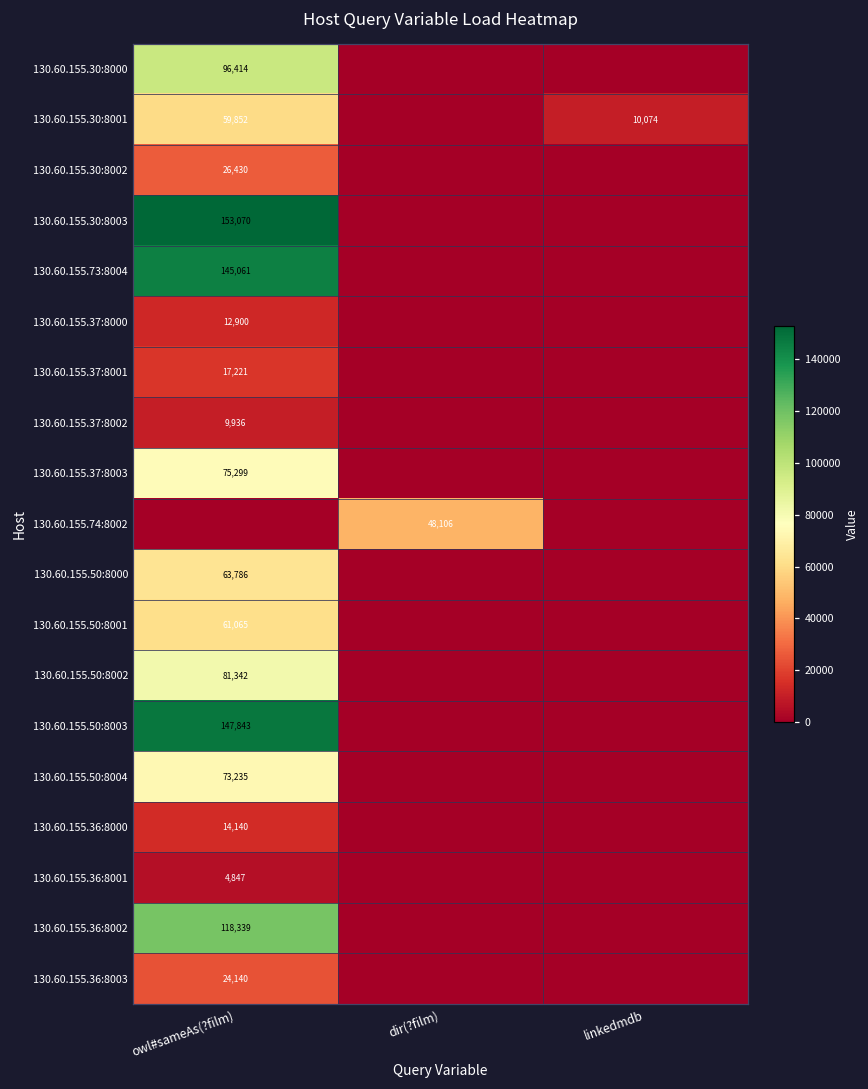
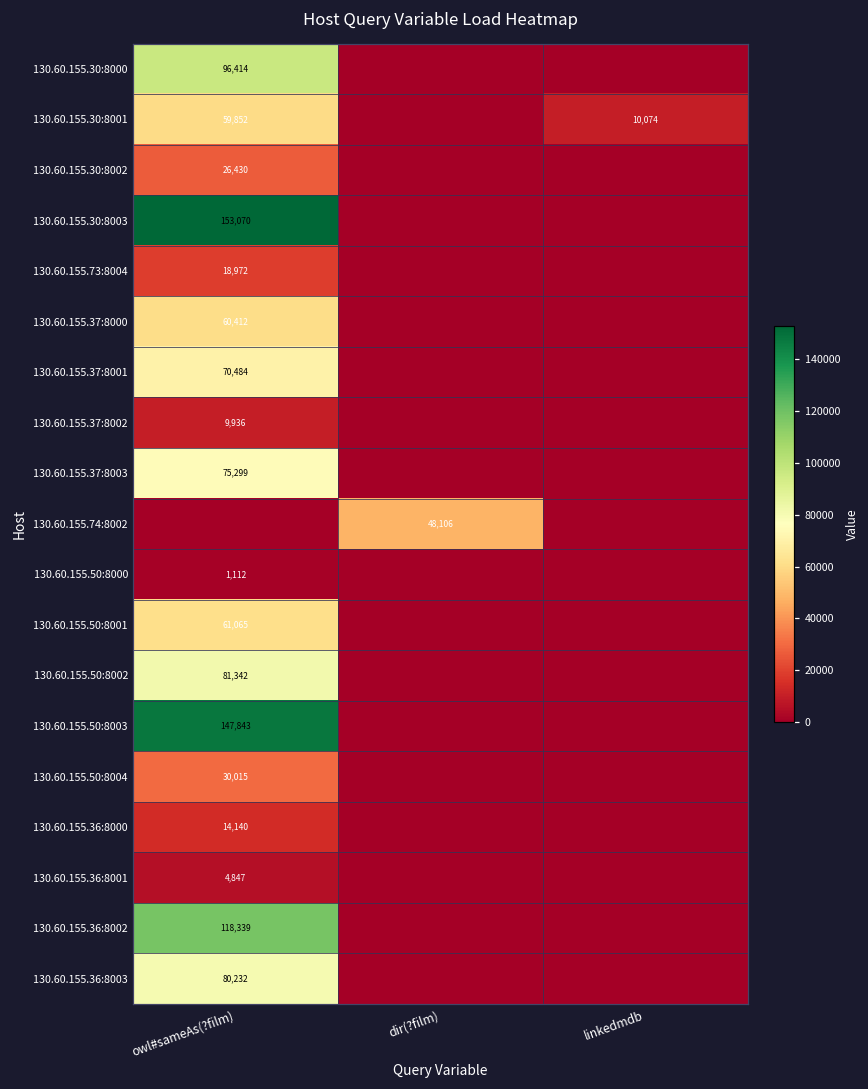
130.60.155.73:8004, owl#sameAs(?film): 145,061 -> 18,972
130.60.155.37:8000, owl#sameAs(?film): 12,900 -> 60,412
130.60.155.37:8001, owl#sameAs(?film): 17,221 -> 70,484
130.60.155.50:8000, owl#sameAs(?film): 63,786 -> 1,112
130.60.155.50:8004, owl#sameAs(?film): 73,235 -> 30,015
130.60.155.36:8003, owl#sameAs(?film): 24,140 -> 80,232
